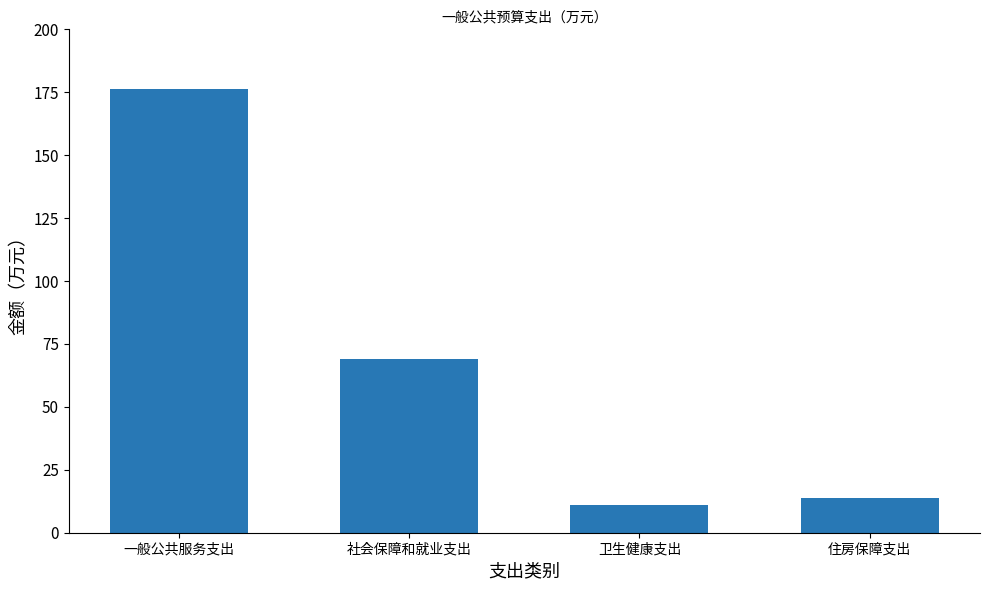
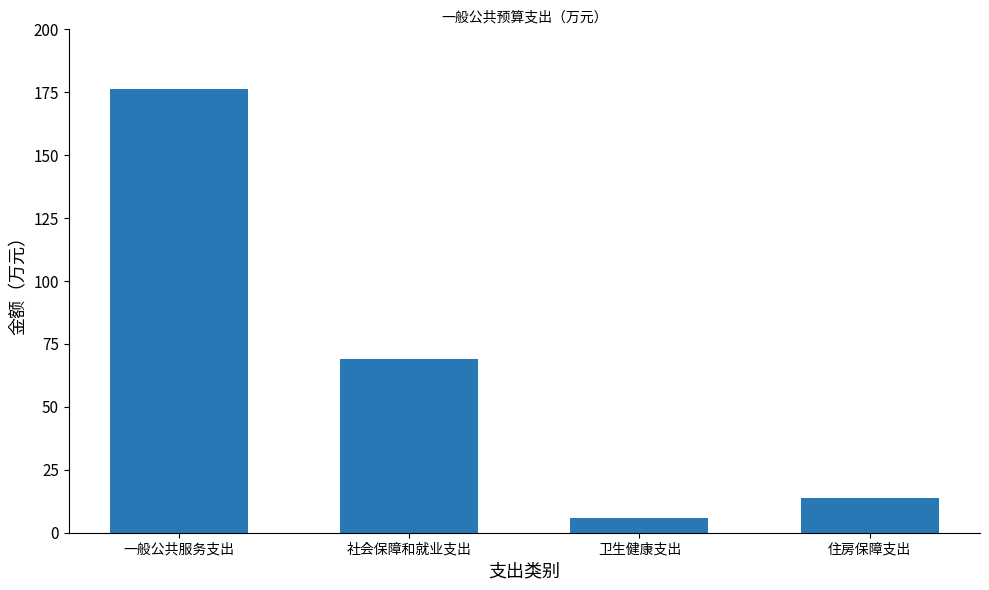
卫生健康支出: 11 -> 6
